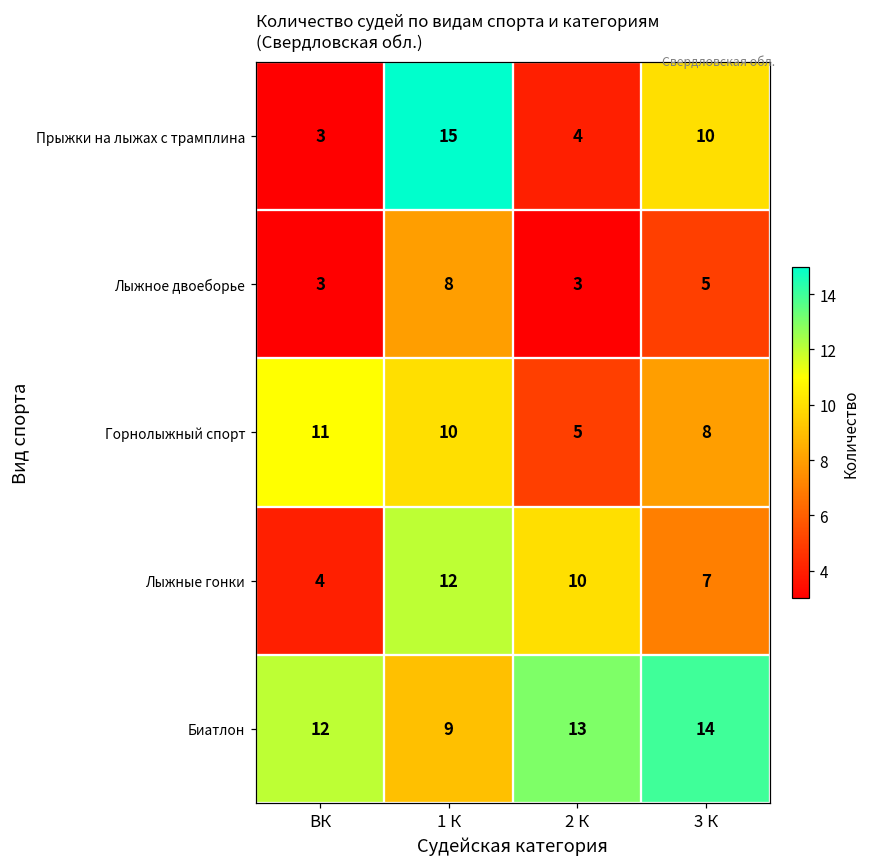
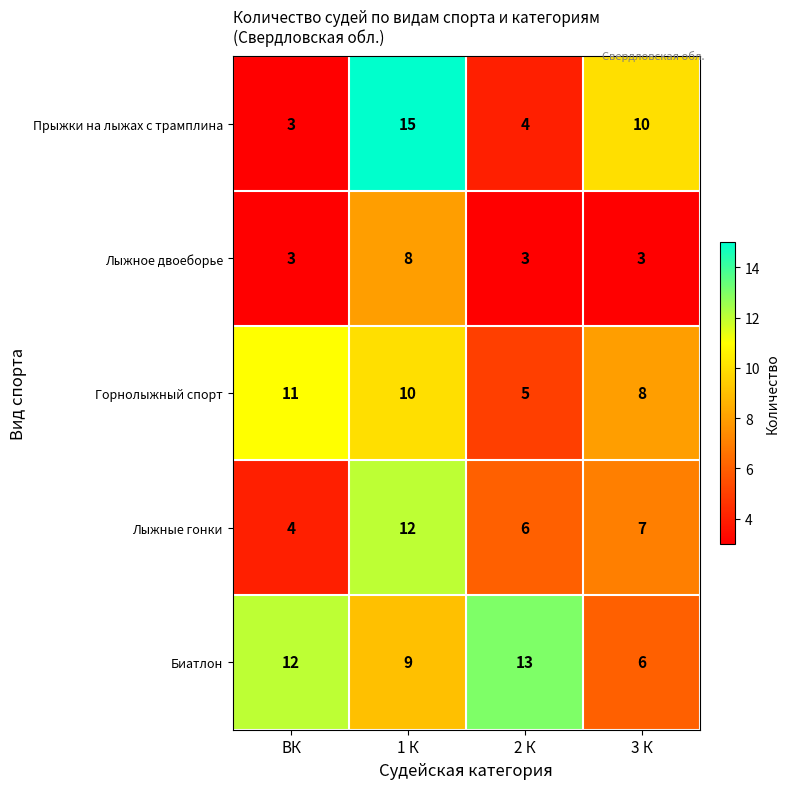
Лыжное двоеборье, 3 К: 5 -> 3
Лыжные гонки, 2 К: 10 -> 6
Биатлон, 3 К: 14 -> 6
